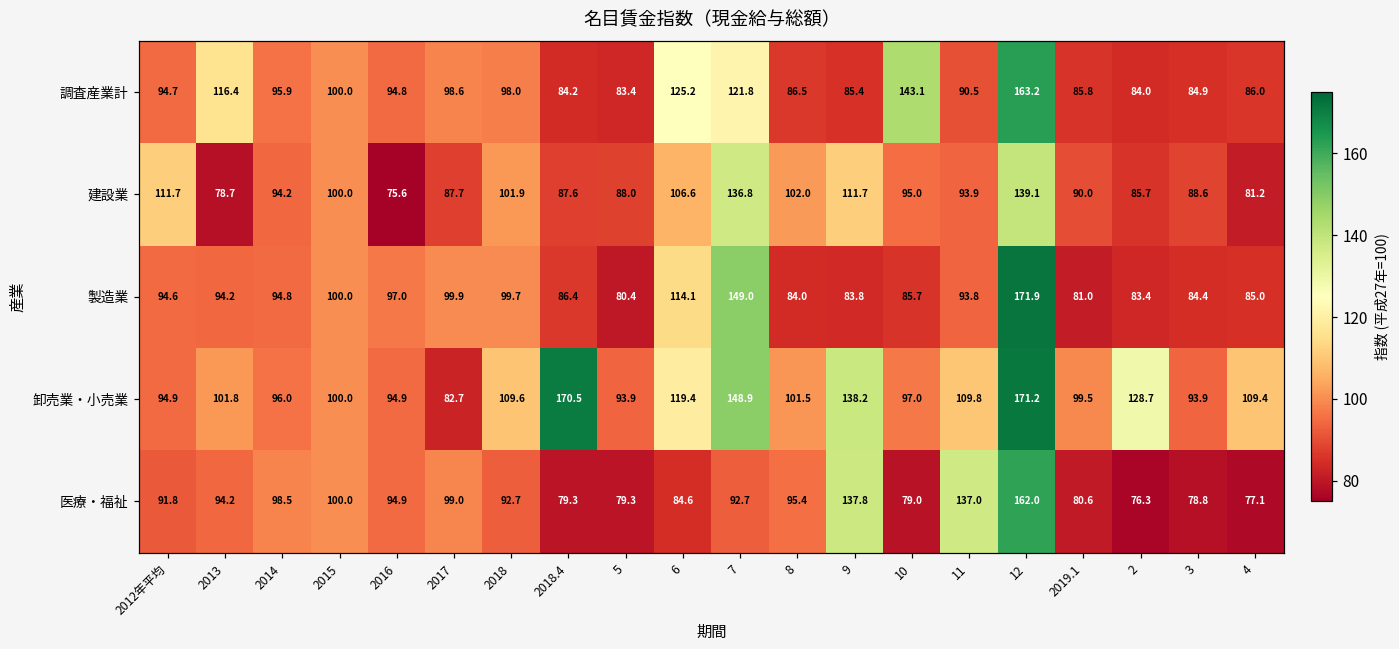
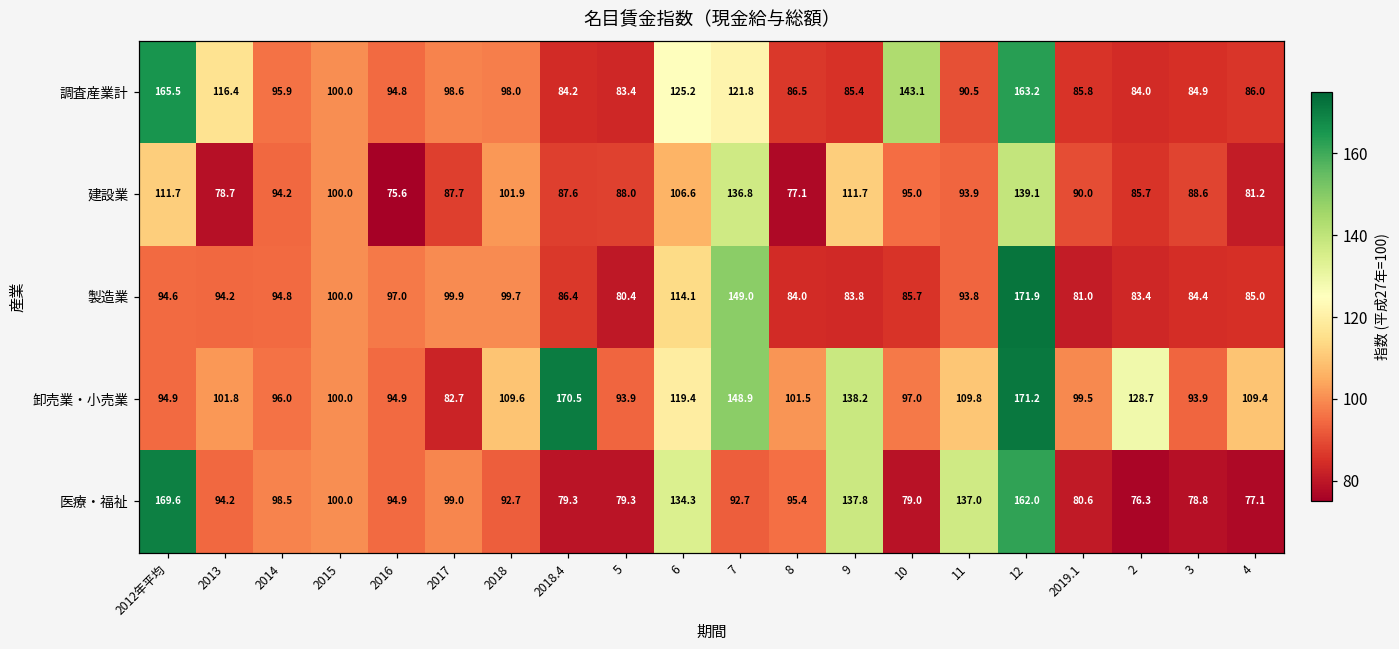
調査産業計, 2012年平均: 94.7 -> 165.5
建設業, 8: 102.0 -> 77.1
医療・福祉, 2012年平均: 91.8 -> 169.6
医療・福祉, 6: 84.6 -> 134.3
